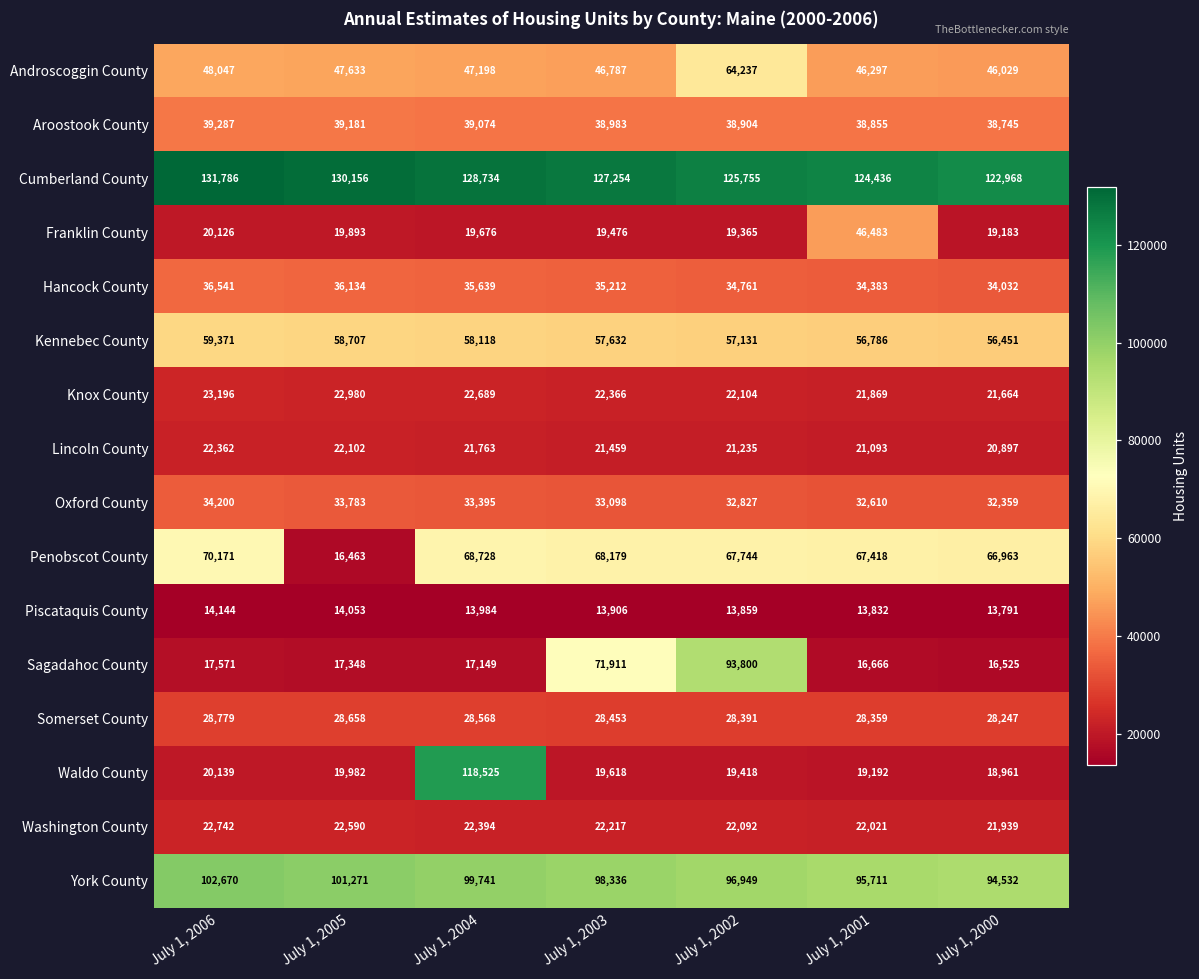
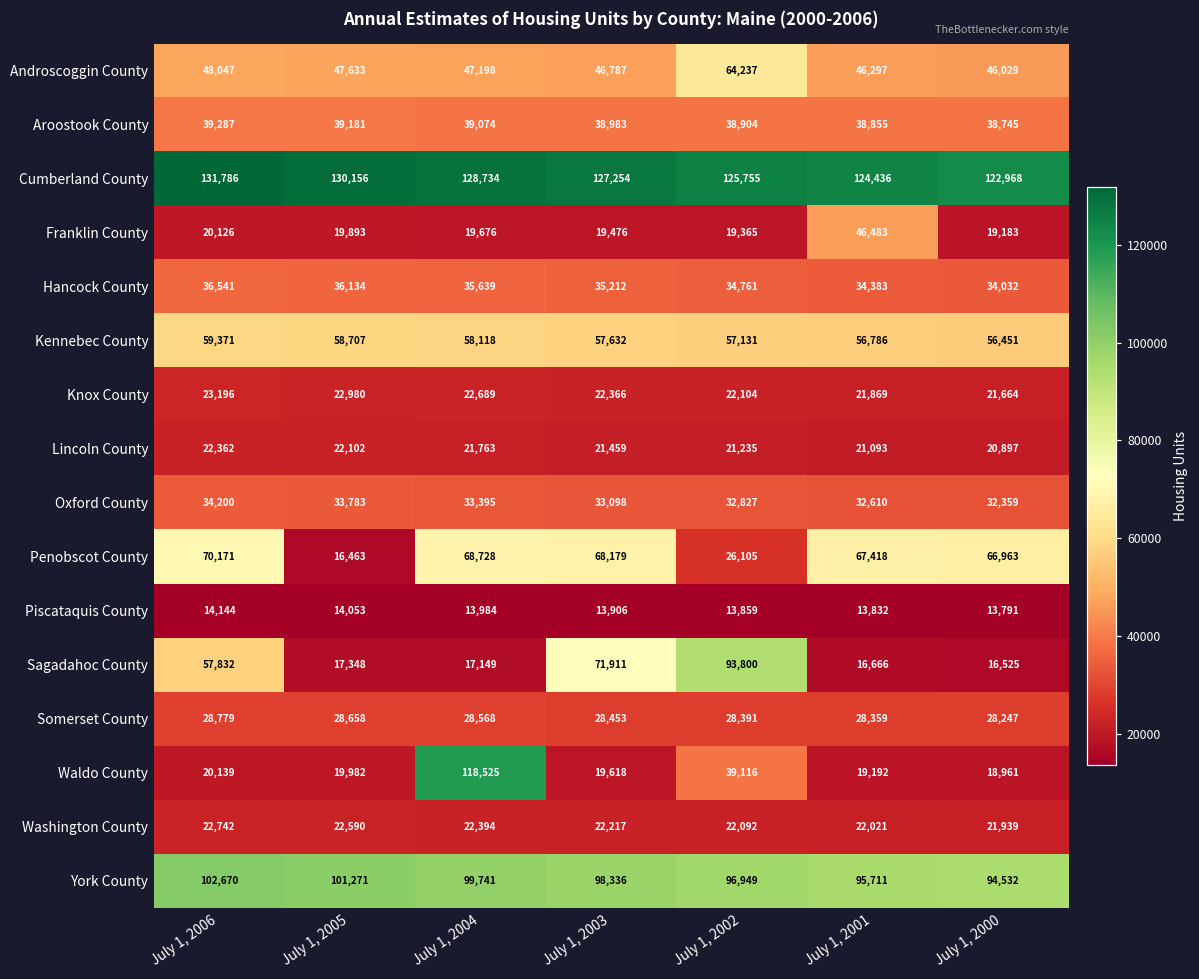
Penobscot County, July 1, 2002: 67,744 -> 26,105
Sagadahoc County, July 1, 2006: 17,571 -> 57,832
Waldo County, July 1, 2002: 19,418 -> 39,116
